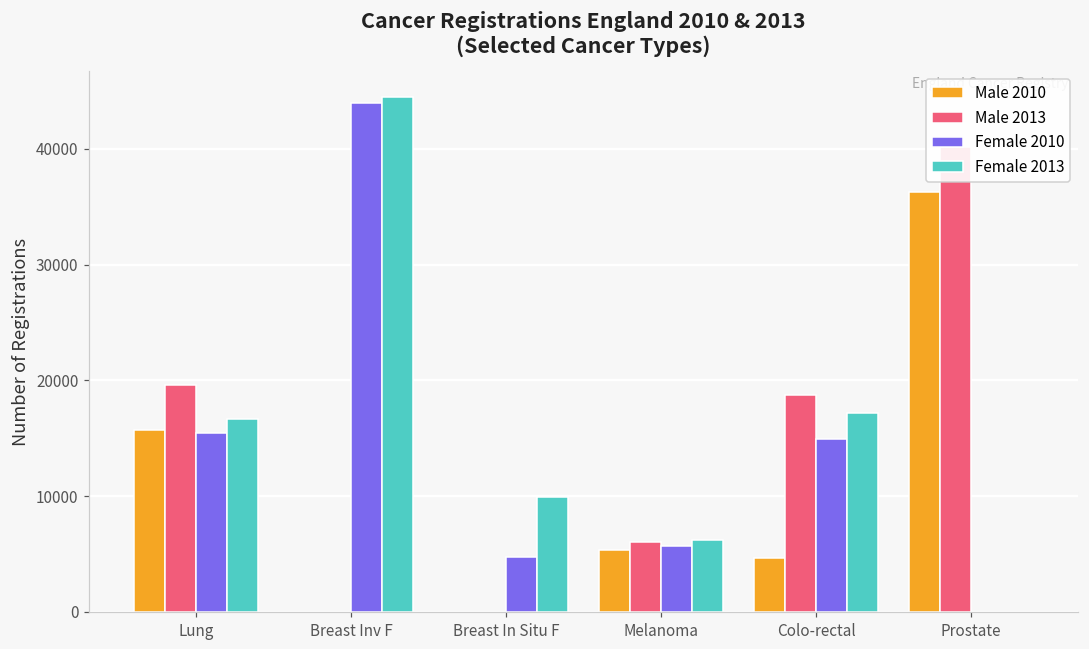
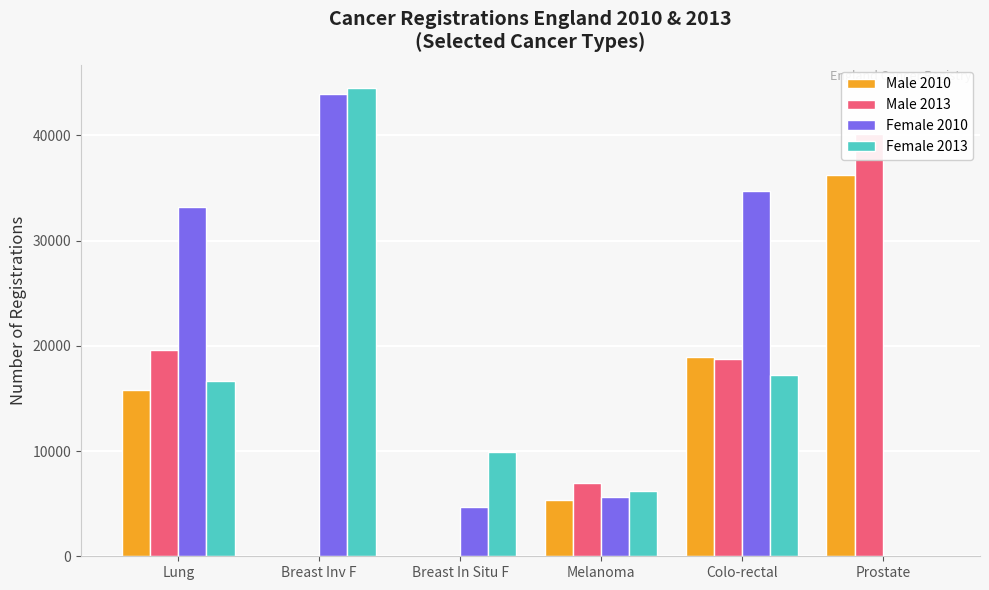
Female 2010, Lung: 15400 -> 33200
Male 2013, Melanoma: 6000 -> 7000
Male 2010, Colo-rectal: 4700 -> 18900
Female 2010, Colo-rectal: 14900 -> 34800
